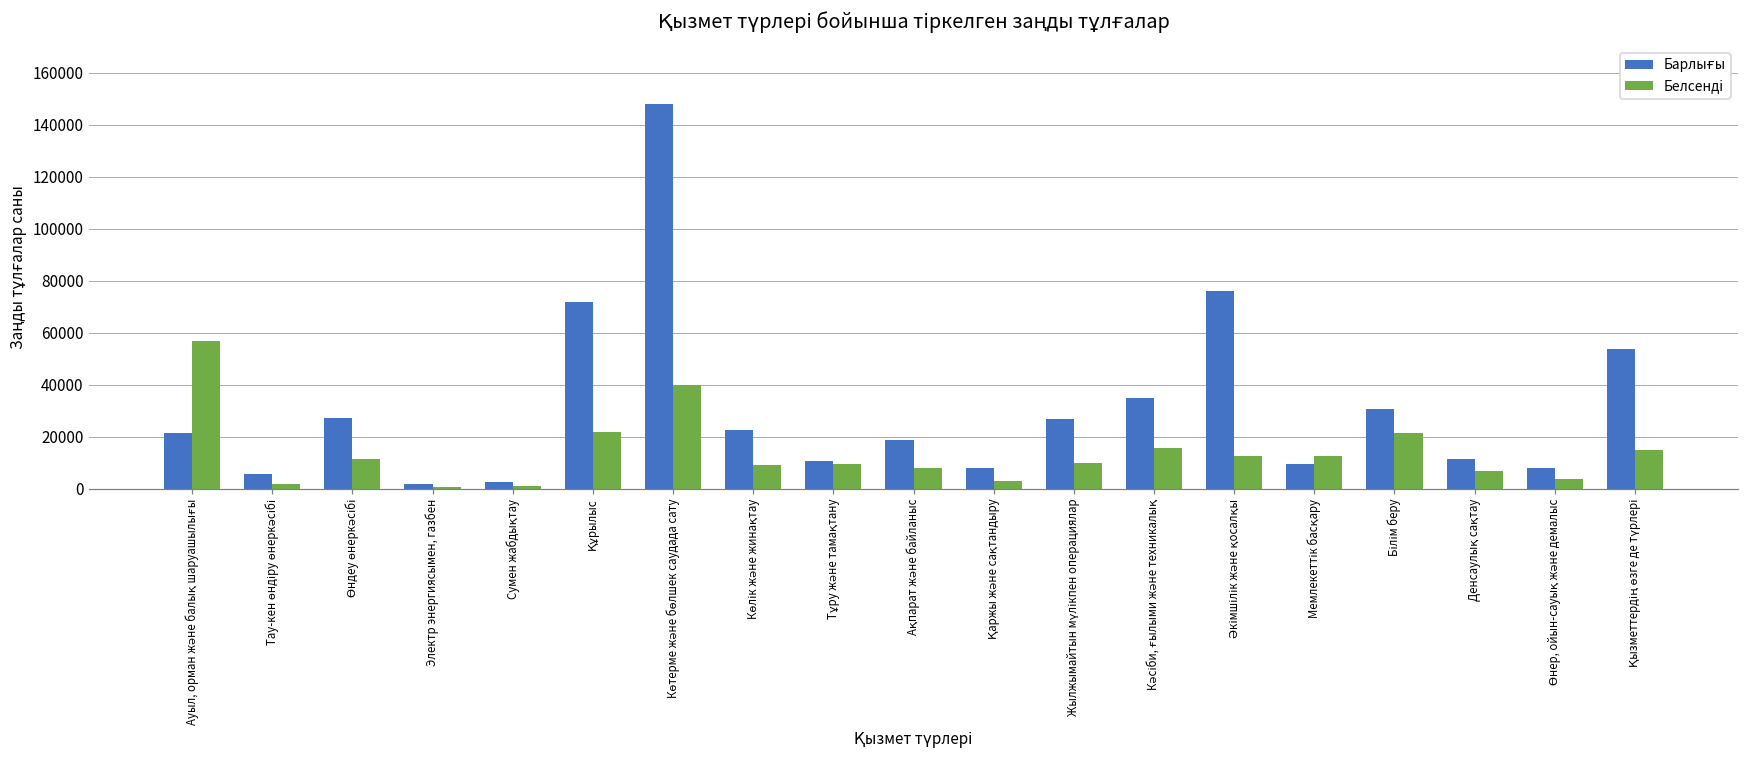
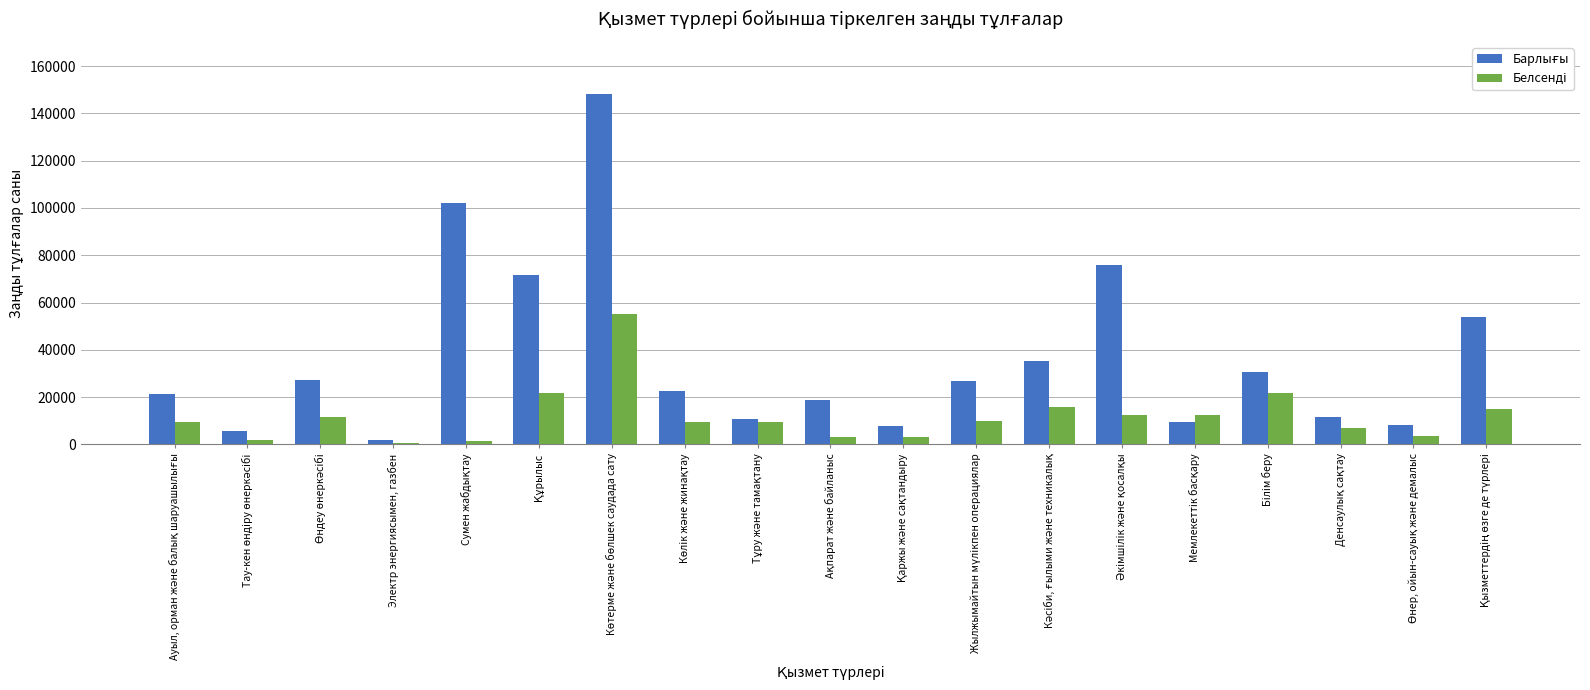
Белсенді, Ауыл, орман және балық шаруашылығы: 57000 -> 9000
Барлығы, Сумен жабдықтау: 3000 -> 102000
Белсенді, Көтерме және бөлшек саудада сату: 40000 -> 55000
Белсенді, Ақпарат және байланыс: 8000 -> 3000
